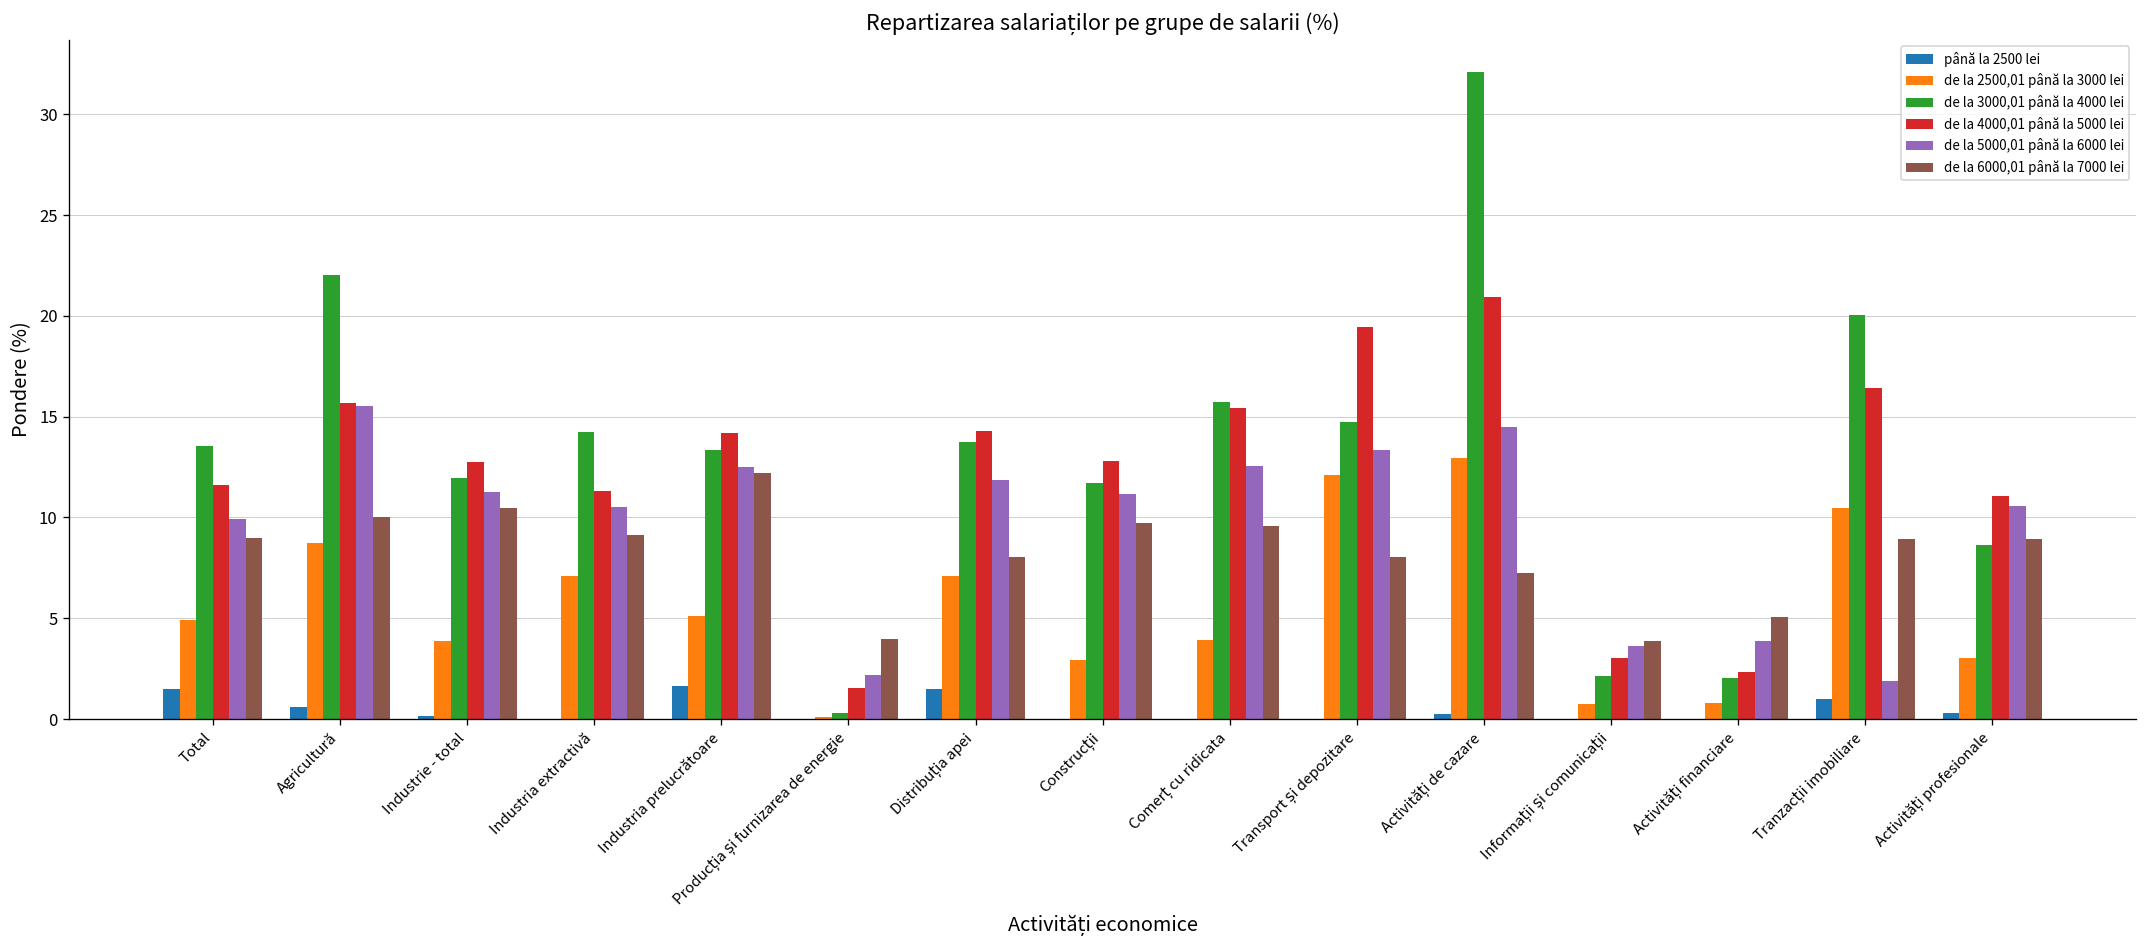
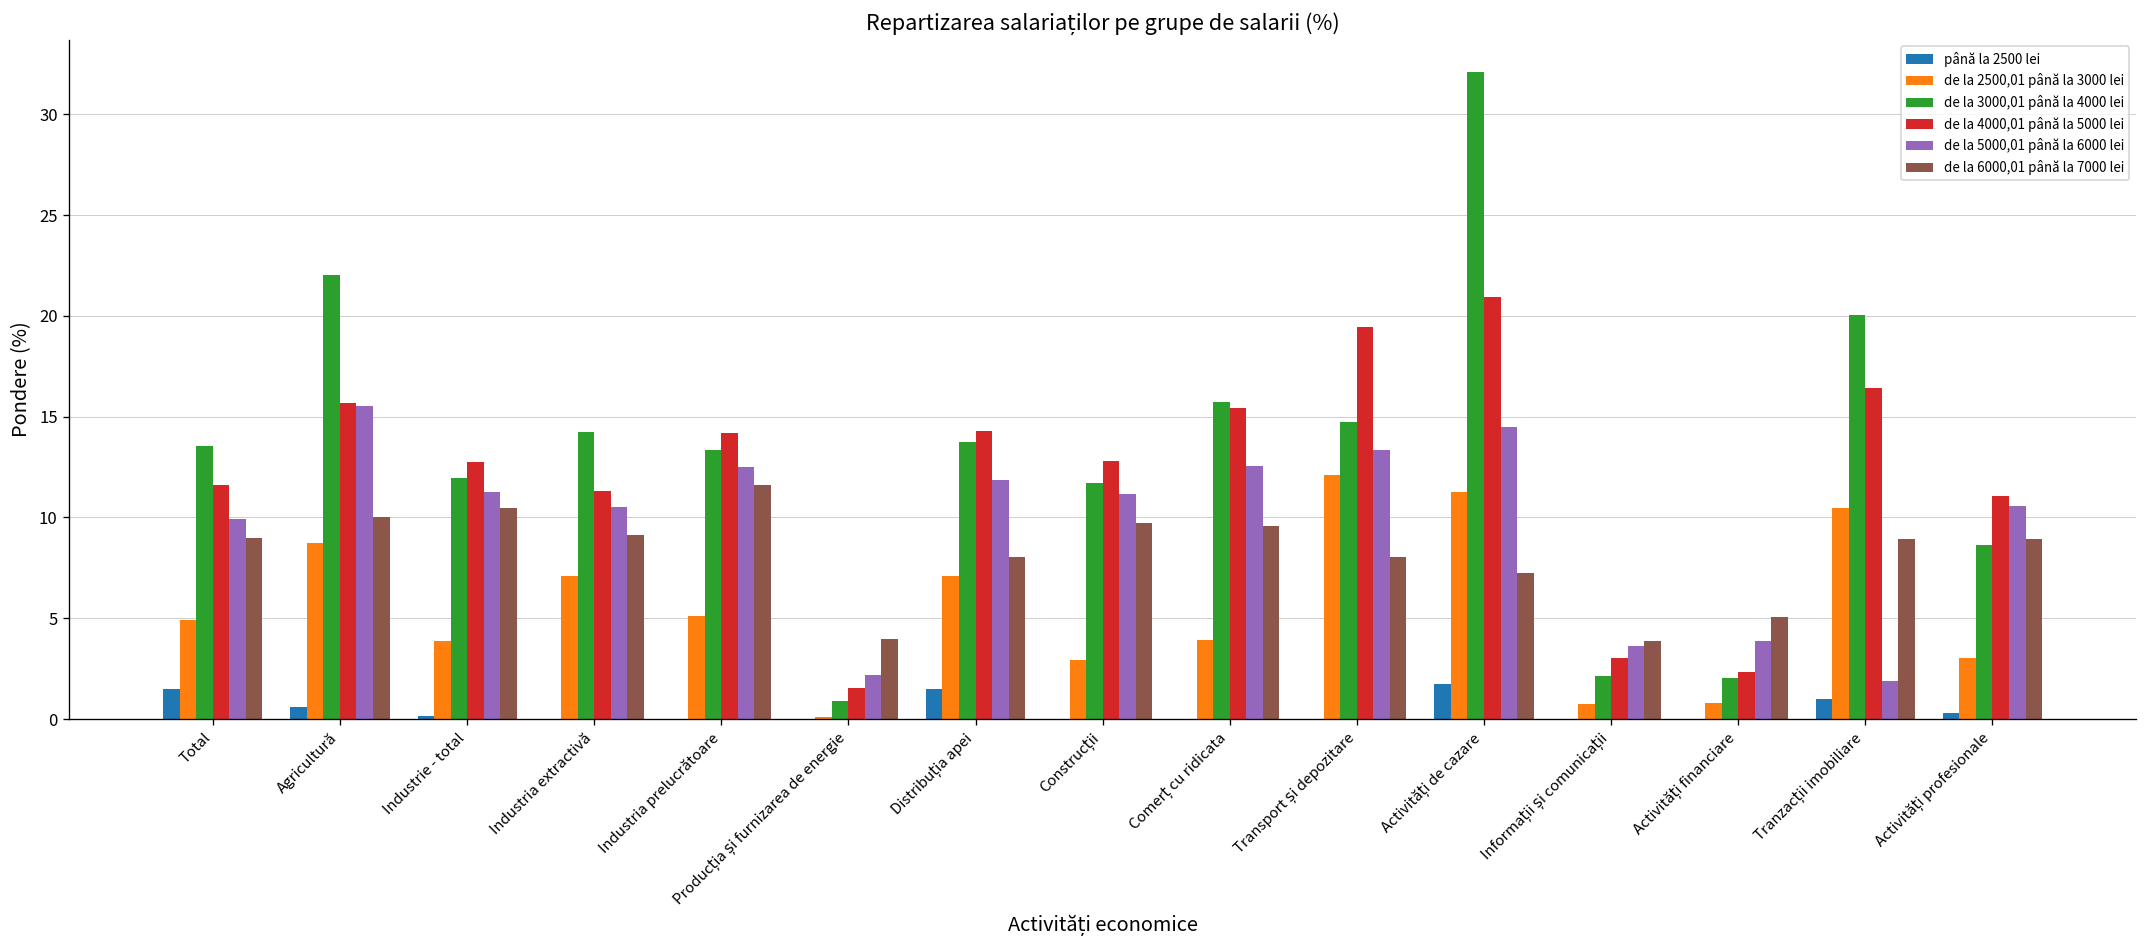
până la 2500 lei, Industria prelucrătoare: 1.6 -> 0.0
de la 6000,01 până la 7000 lei, Industria prelucrătoare: 12.2 -> 11.6
de la 3000,01 până la 4000 lei, Producția și furnizarea de energie: 0.3 -> 0.9
până la 2500 lei, Activități de cazare: 0.3 -> 1.8
de la 2500,01 până la 3000 lei, Activități de cazare: 13.0 -> 11.3
